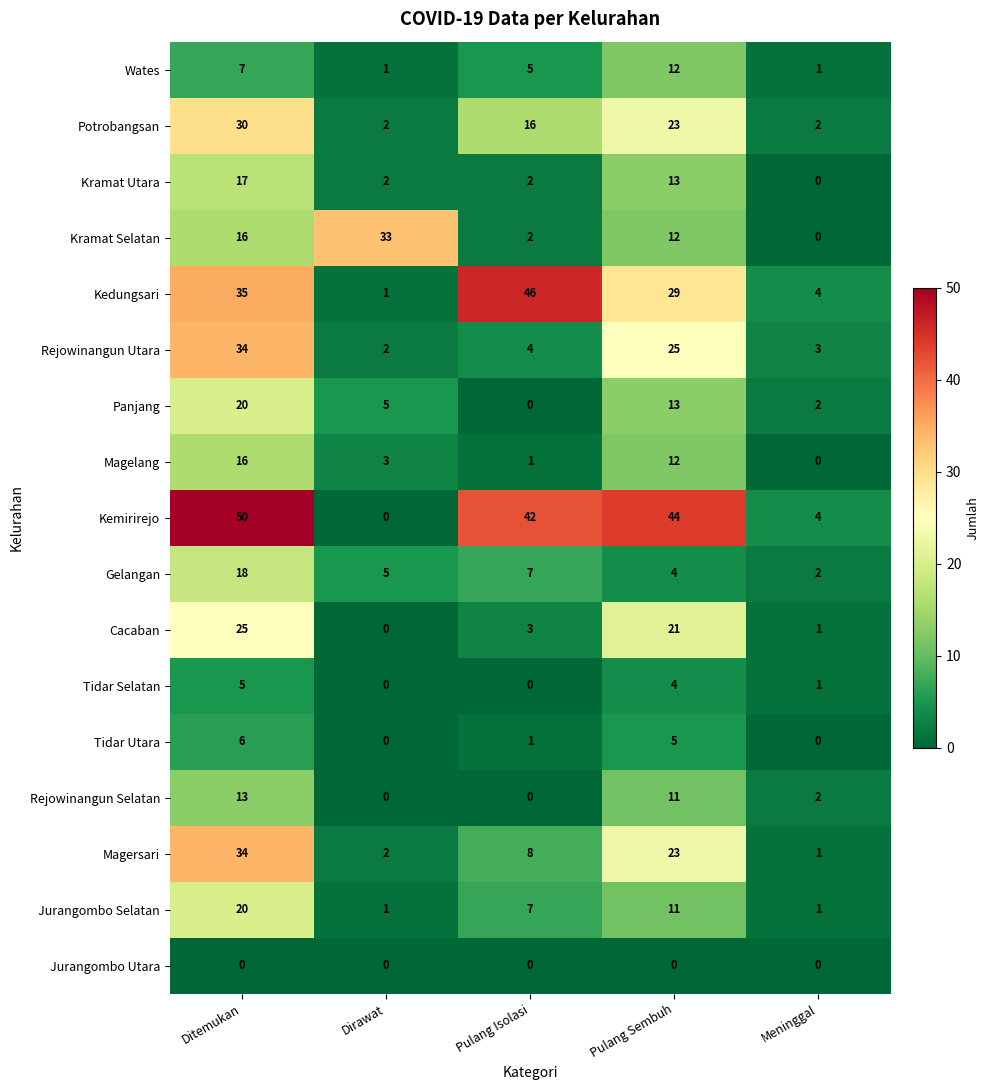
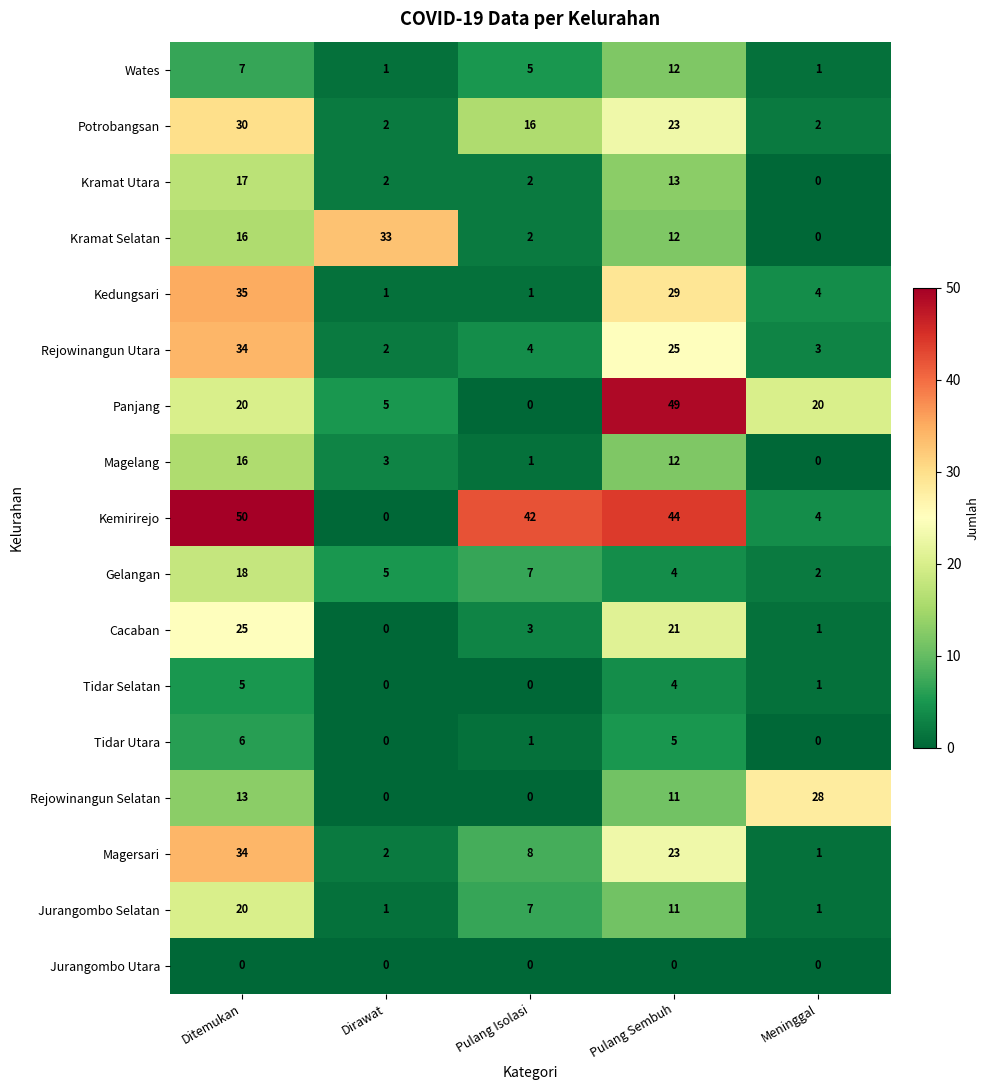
Kedungsari, Pulang Isolasi: 46 -> 1
Panjang, Pulang Sembuh: 13 -> 49
Panjang, Meninggal: 2 -> 20
Rejowinangun Selatan, Meninggal: 2 -> 28
